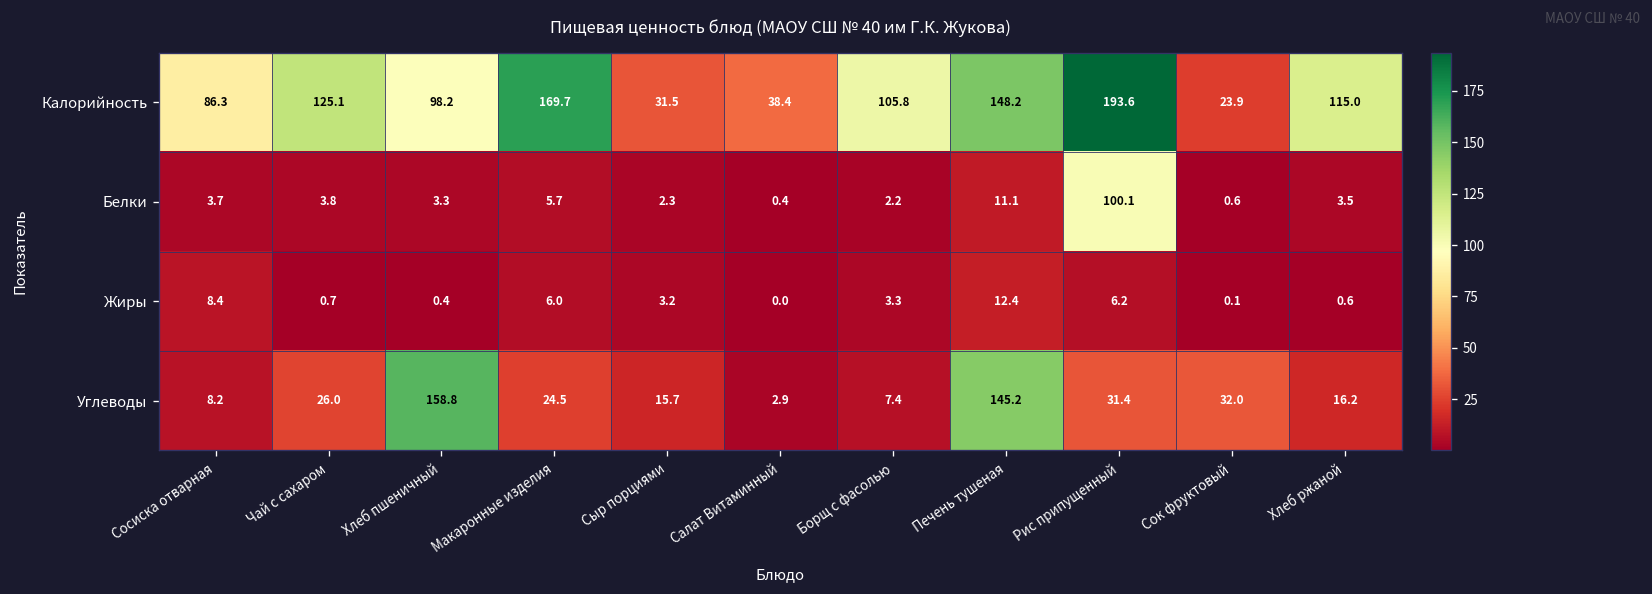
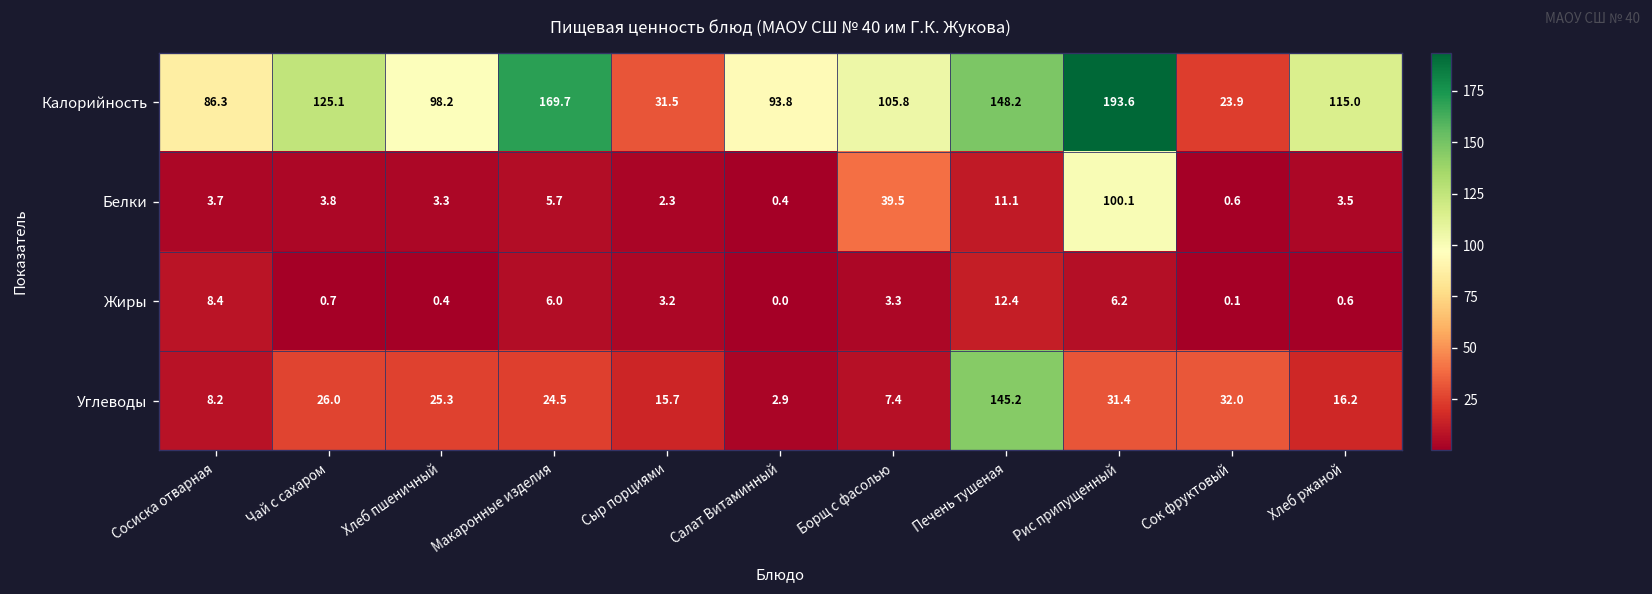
Калорийность, Салат Витаминный: 38.4 -> 93.8
Белки, Борщ с фасолью: 2.2 -> 39.5
Углеводы, Хлеб пшеничный: 158.8 -> 25.3
